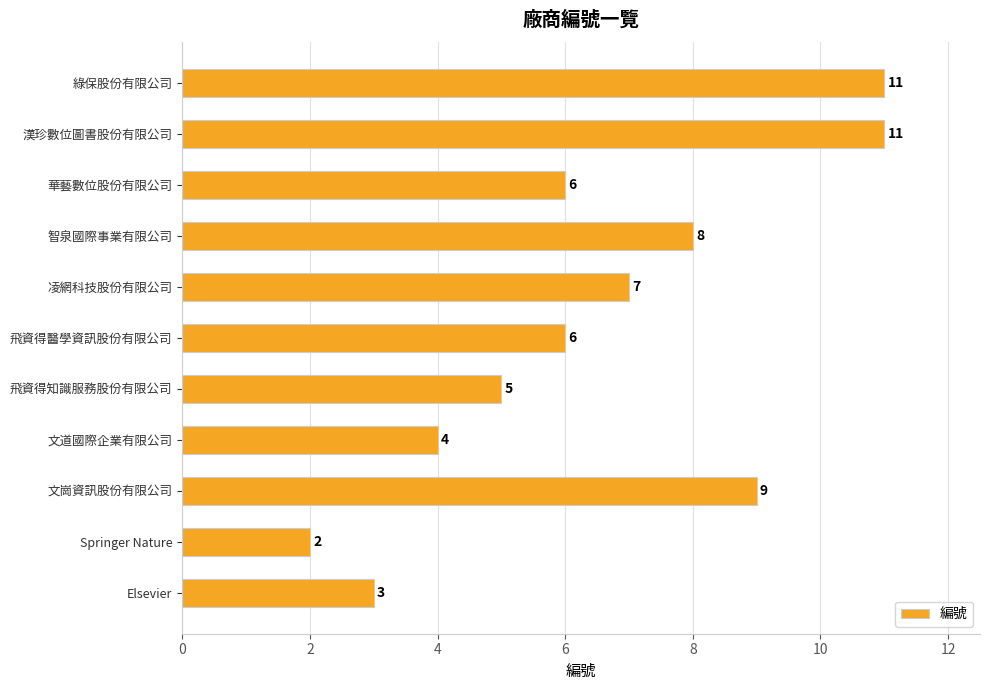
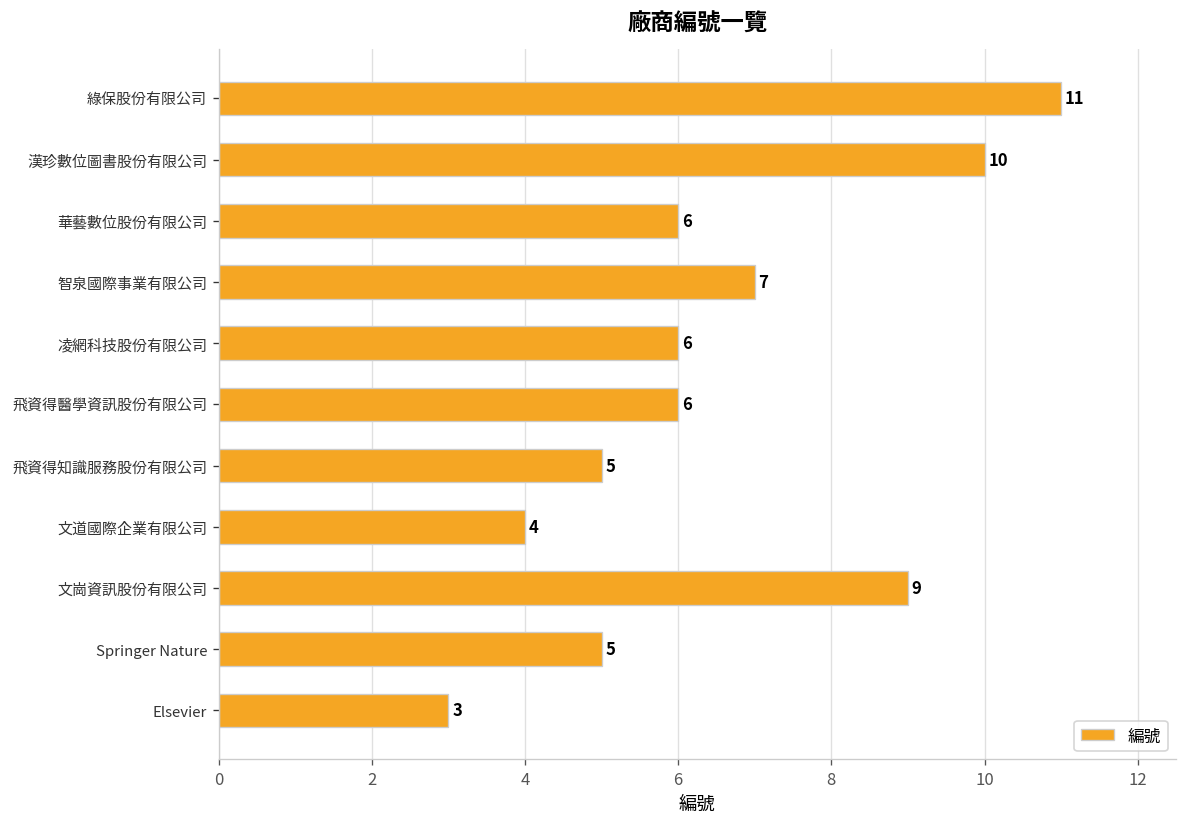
漢珍數位圖書股份有限公司: 11 -> 10
智泉國際事業有限公司: 8 -> 7
凌網科技股份有限公司: 7 -> 6
Springer Nature: 2 -> 5
